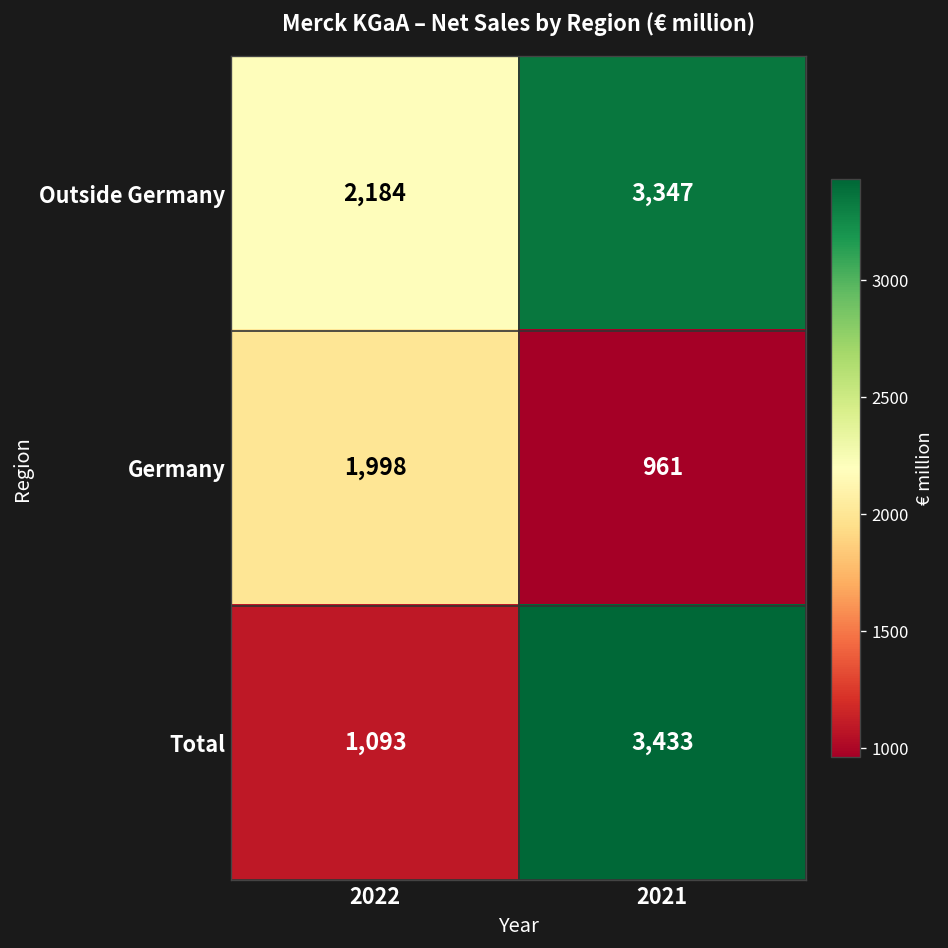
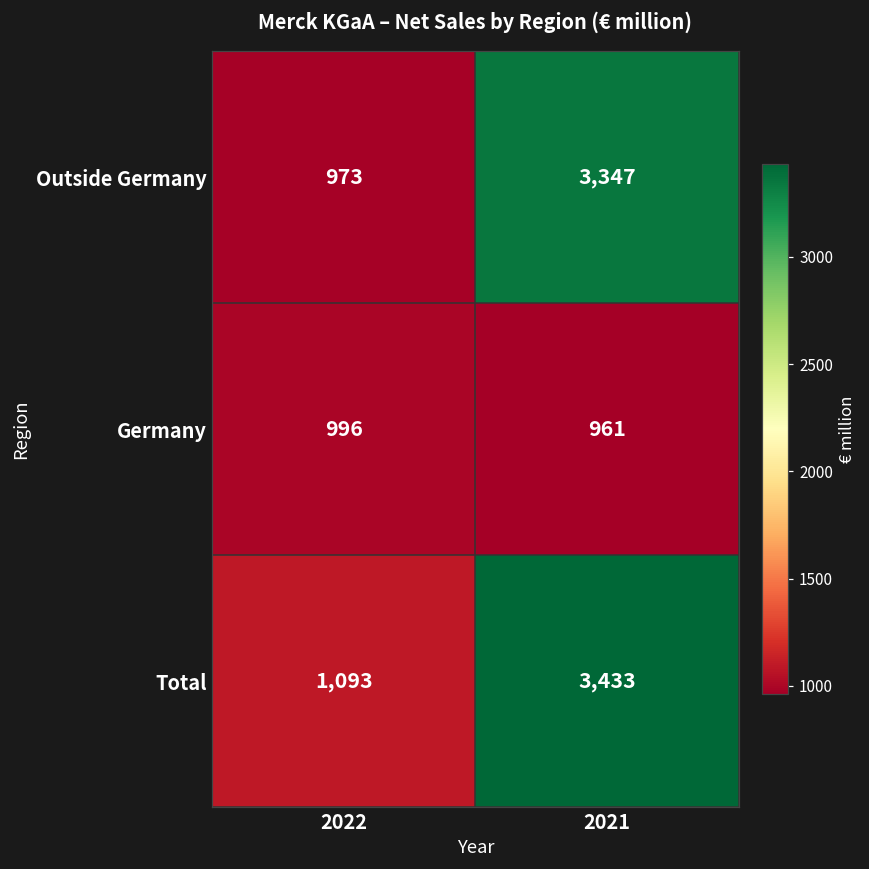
Outside Germany, 2022: 2,184 -> 973
Germany, 2022: 1,998 -> 996
